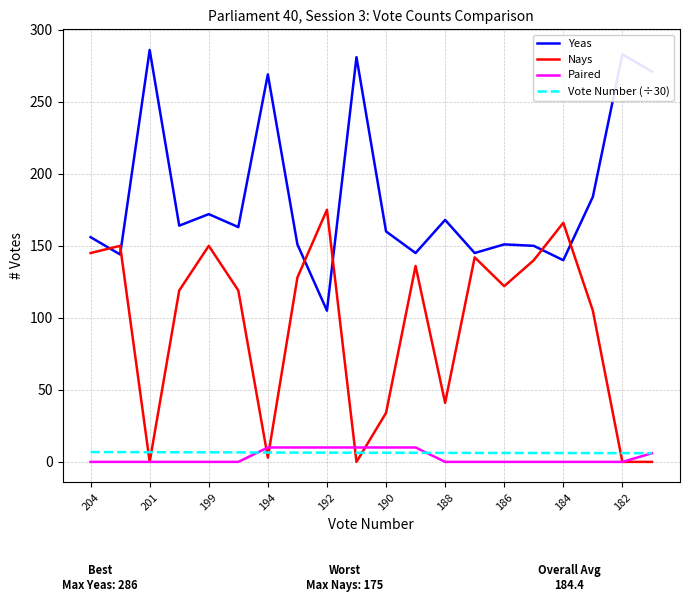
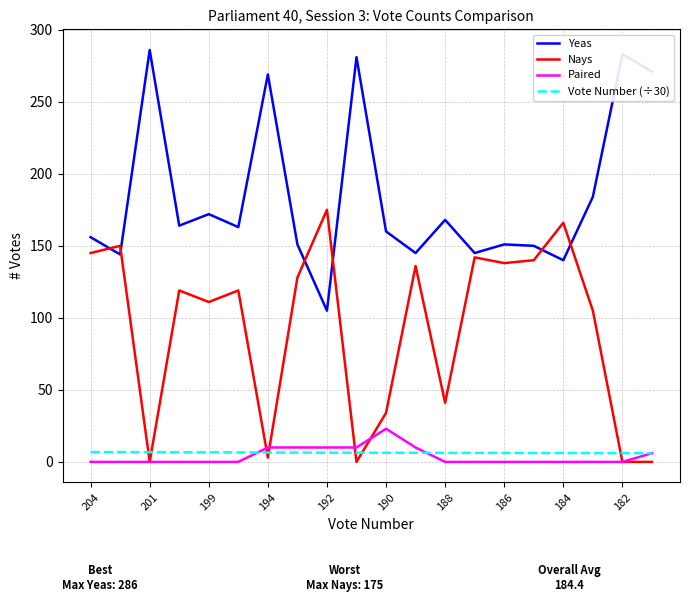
Nays, 199: 150 -> 111
Paired, 190: 10 -> 23
Nays, 186: 122 -> 138
